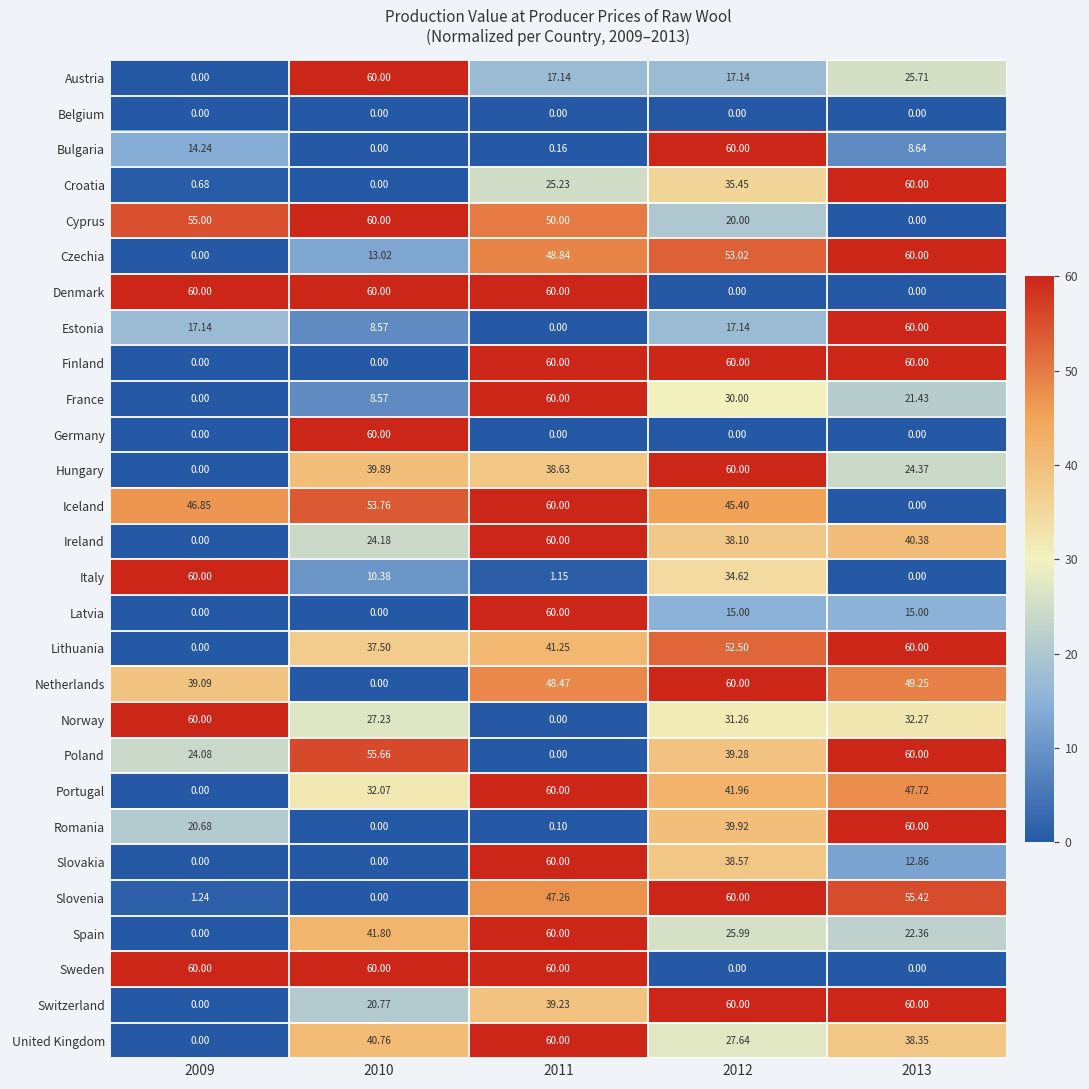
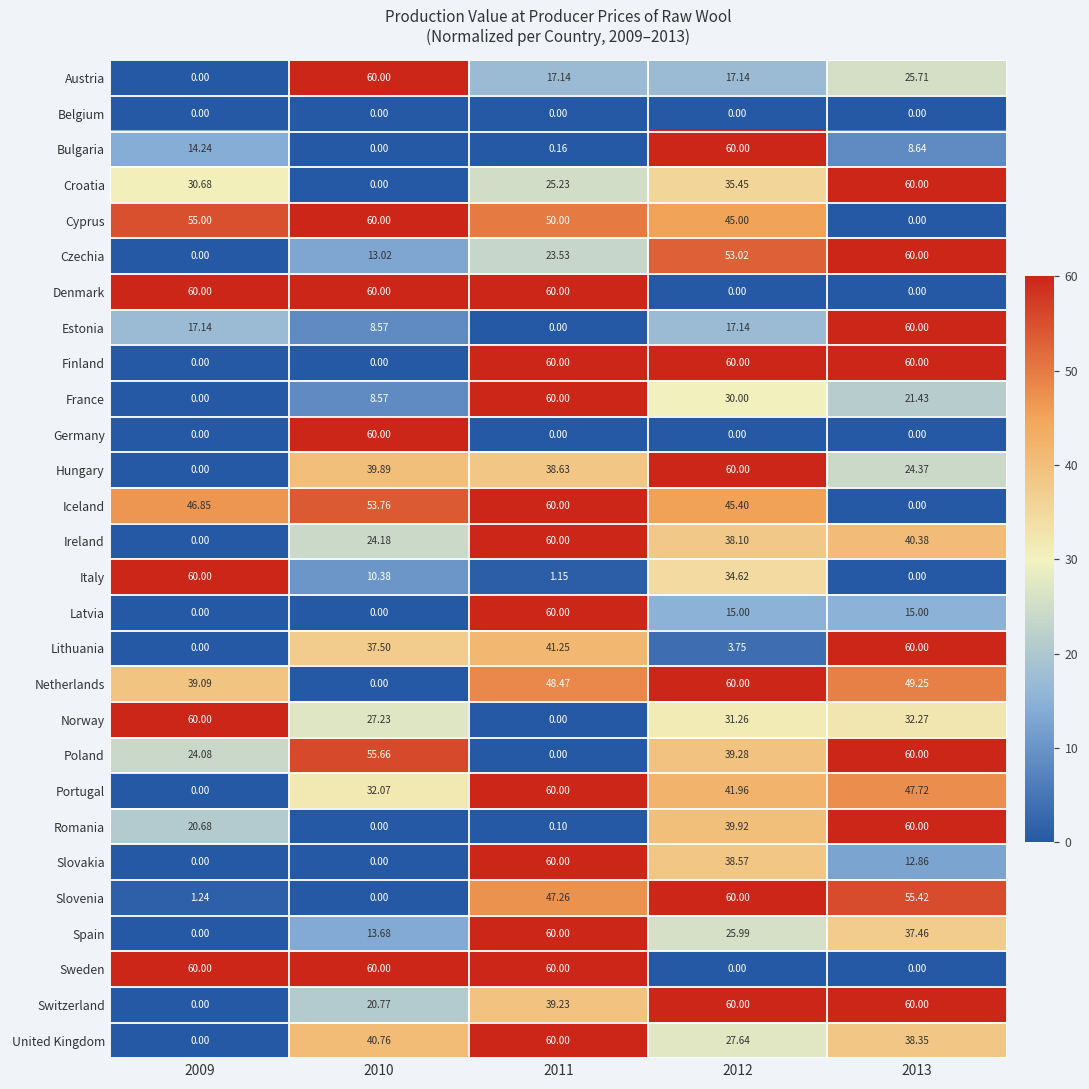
Croatia, 2009: 0.68 -> 30.68
Cyprus, 2012: 20.00 -> 45.00
Czechia, 2011: 48.84 -> 23.53
Lithuania, 2012: 52.50 -> 3.75
Spain, 2010: 41.80 -> 13.68
Spain, 2013: 22.36 -> 37.46
